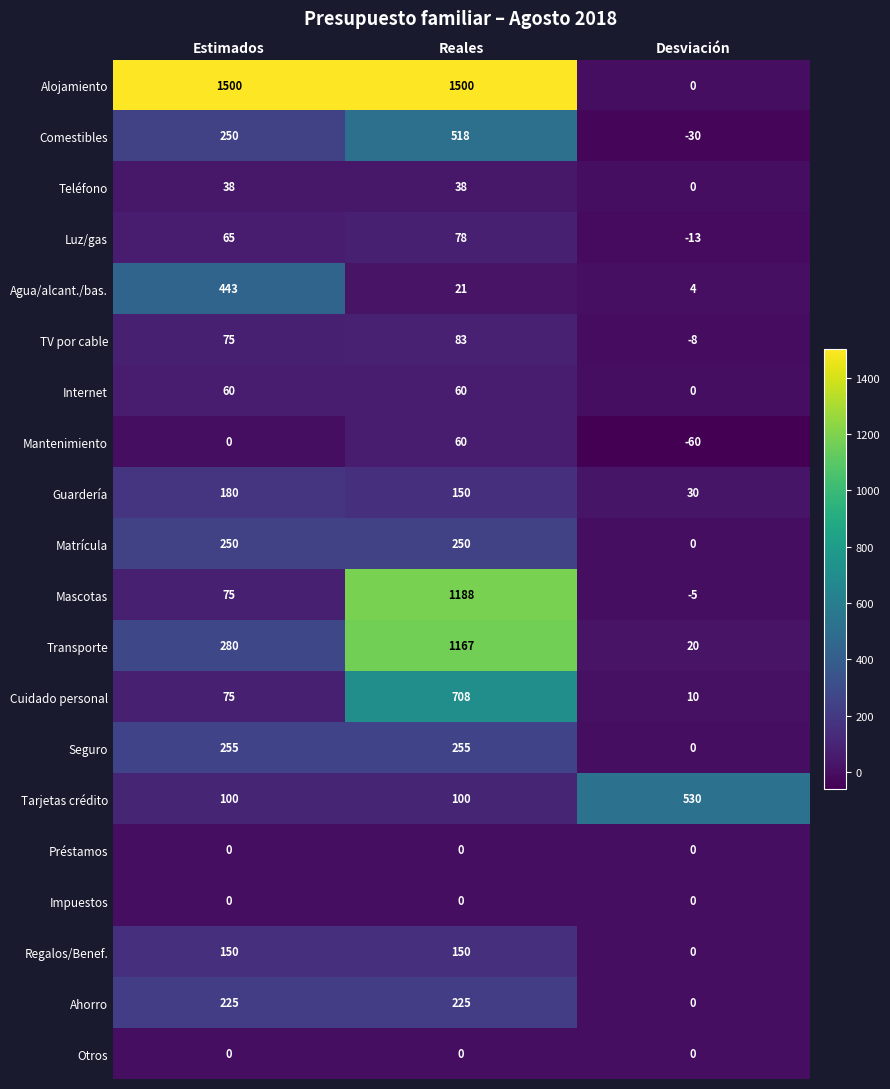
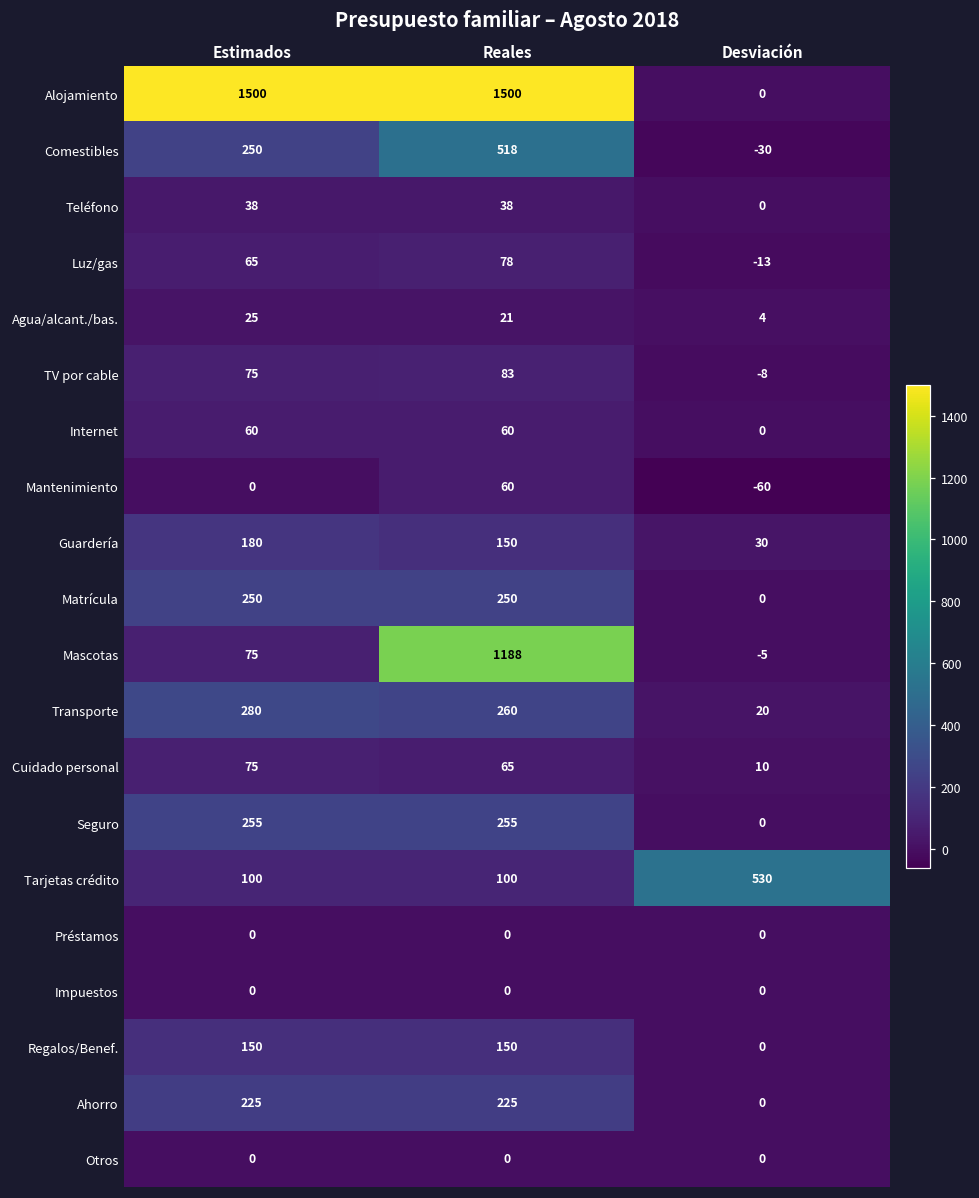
Agua/alcant./bas., Estimados: 443 -> 25
Transporte, Reales: 1167 -> 260
Cuidado personal, Reales: 708 -> 65
